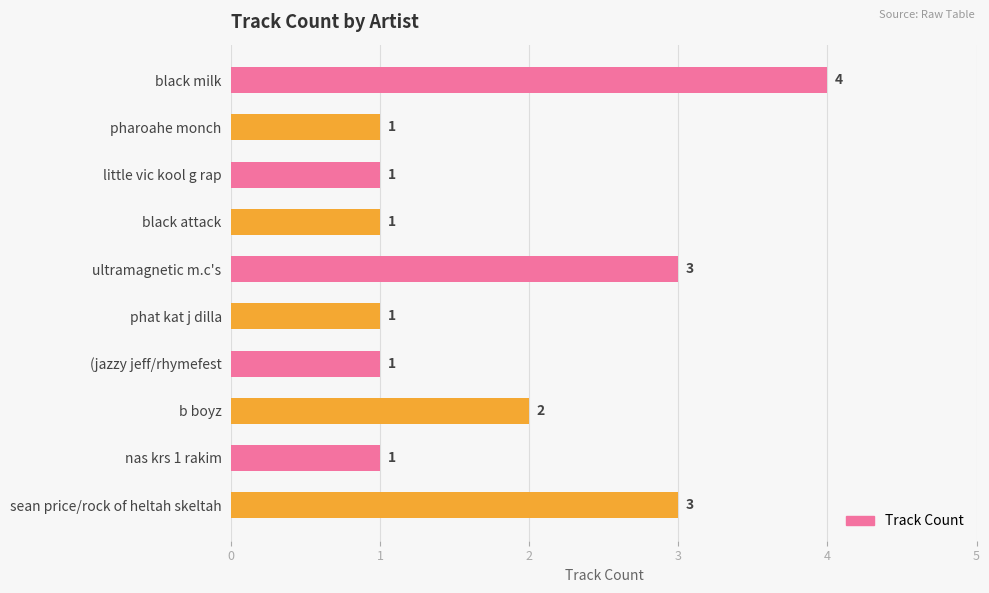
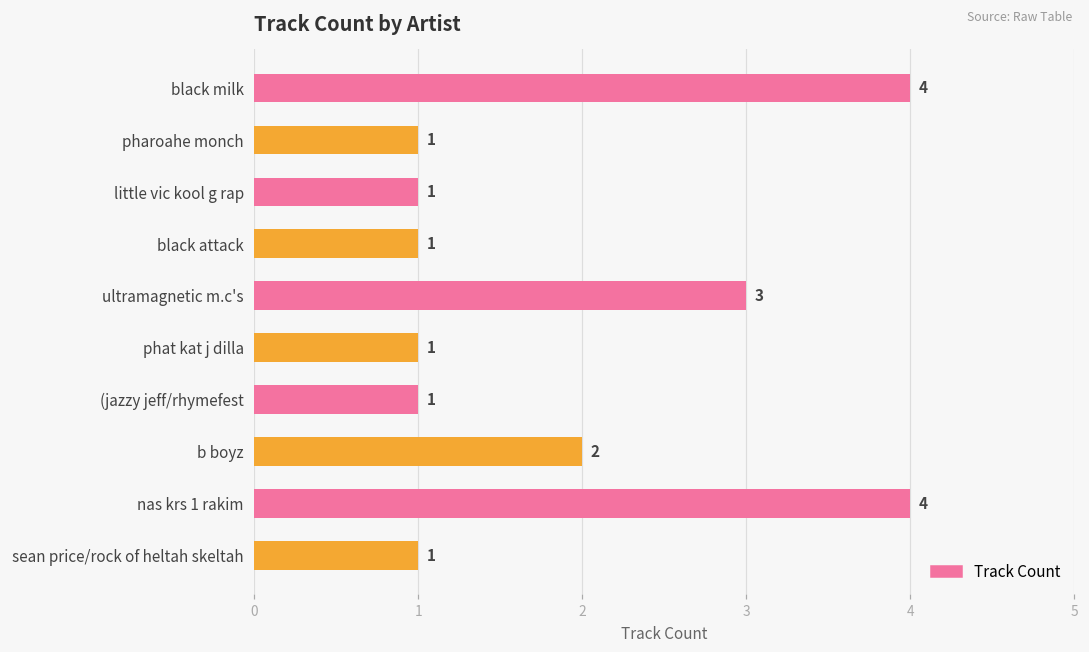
nas krs 1 rakim: 1 -> 4
sean price/rock of heltah skeltah: 3 -> 1
